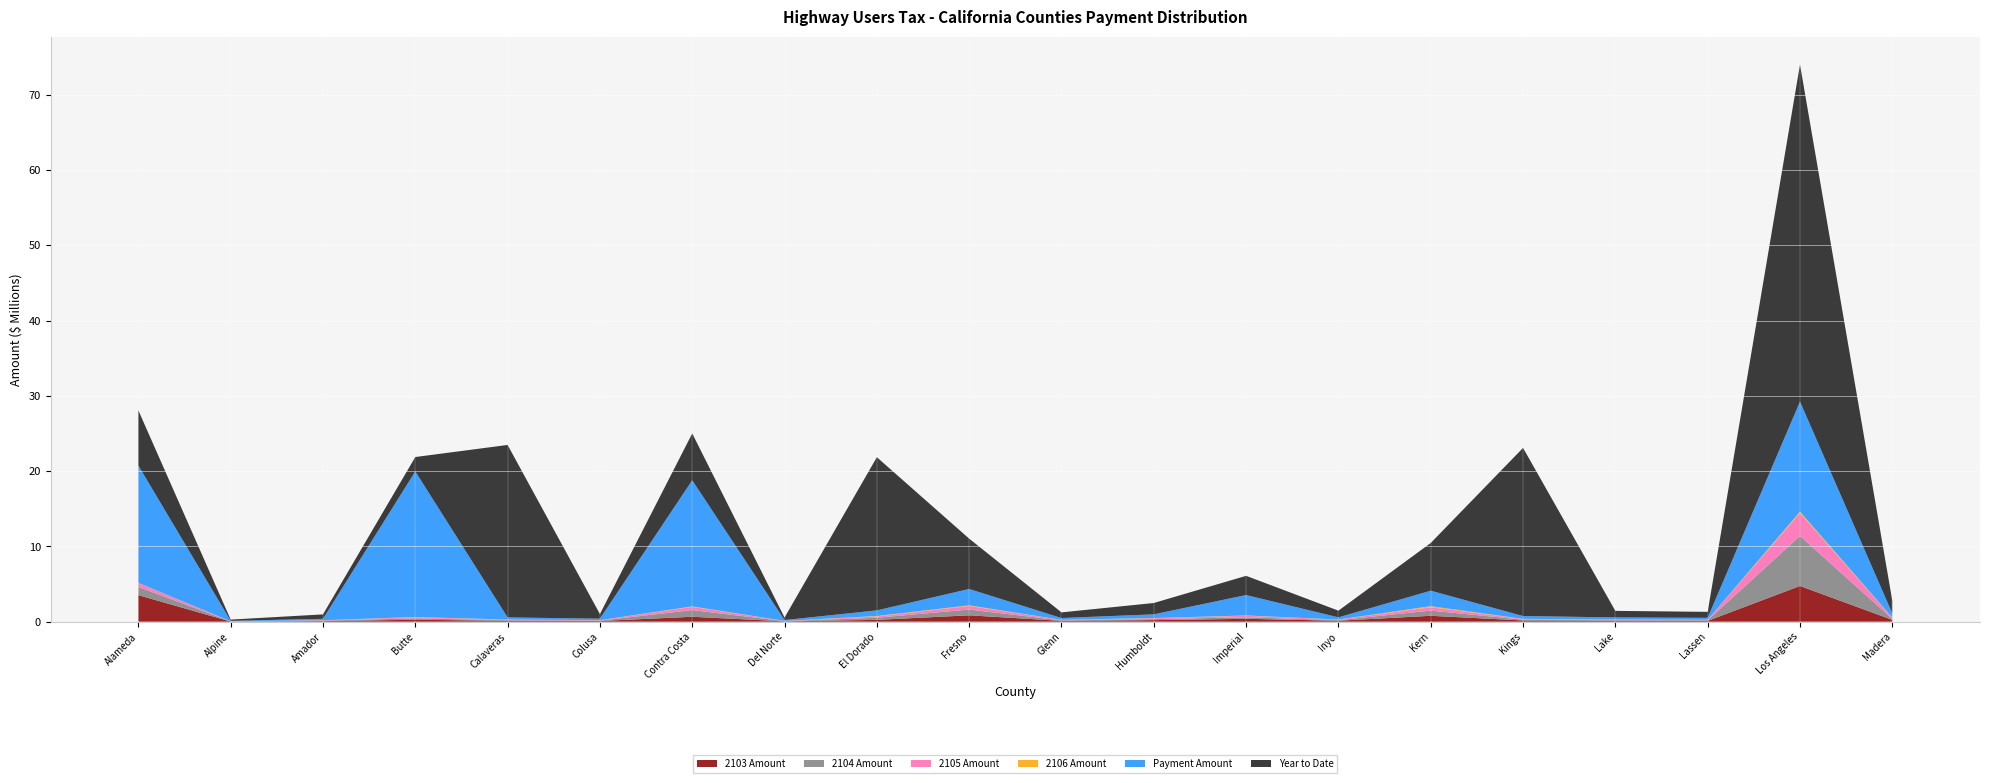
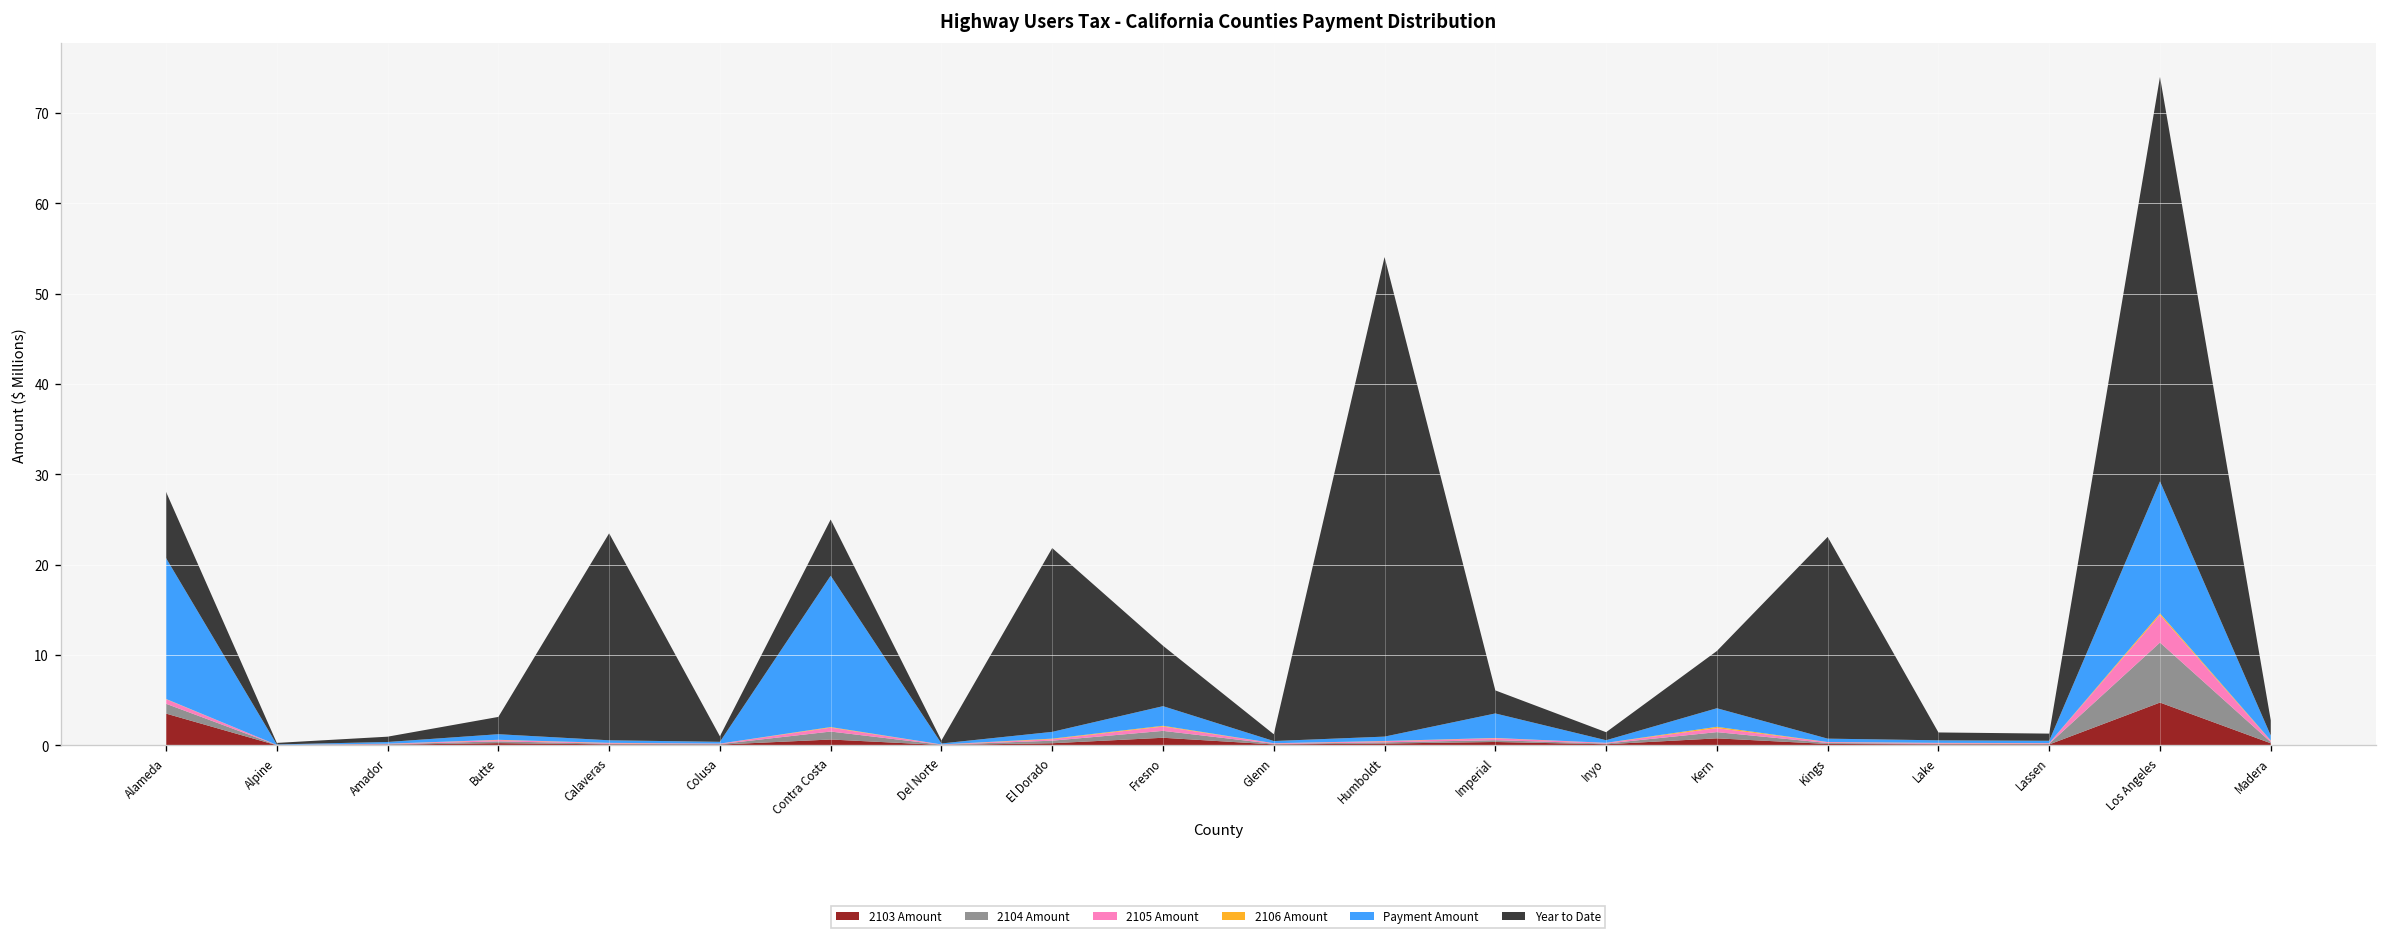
Payment Amount, Butte: 19 -> 1
Year to Date, Humboldt: 2 -> 53
